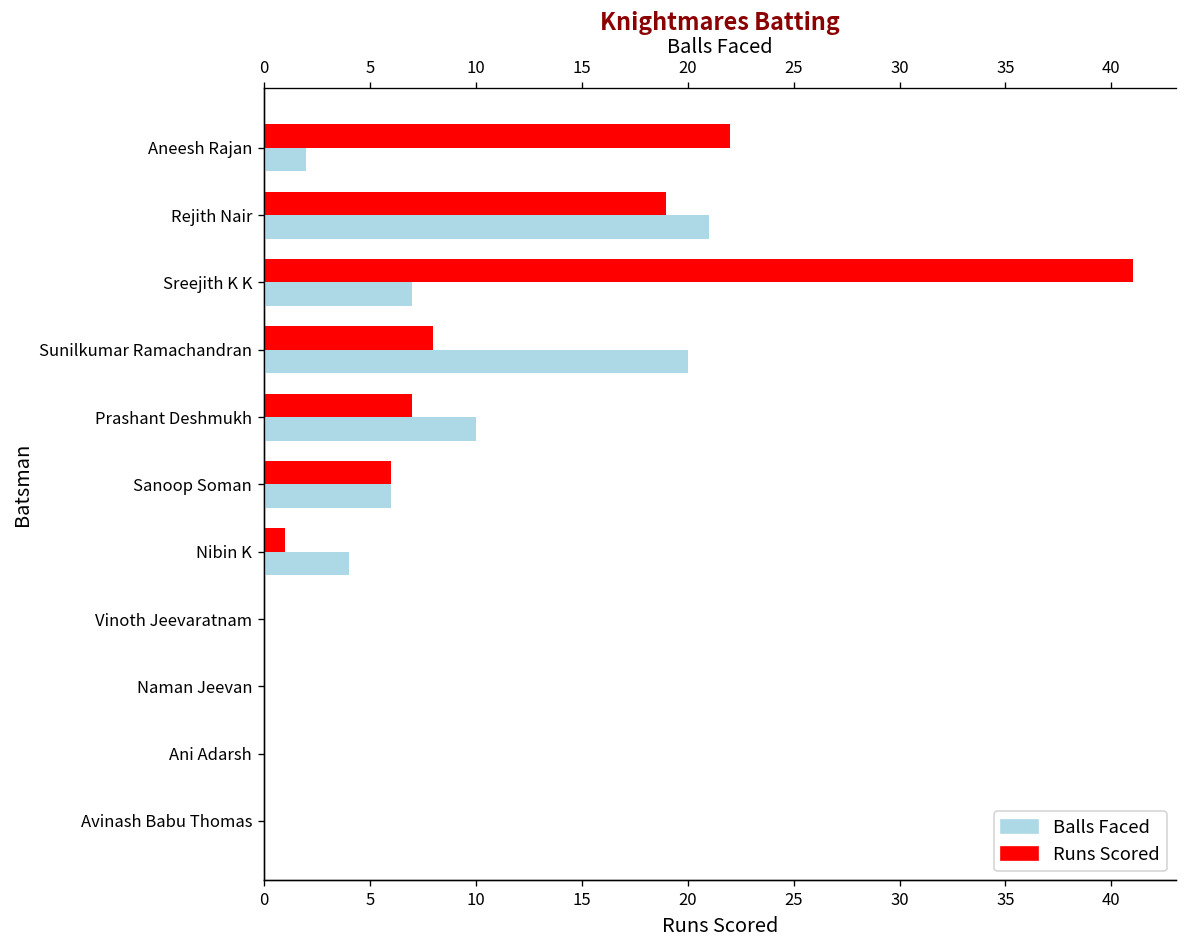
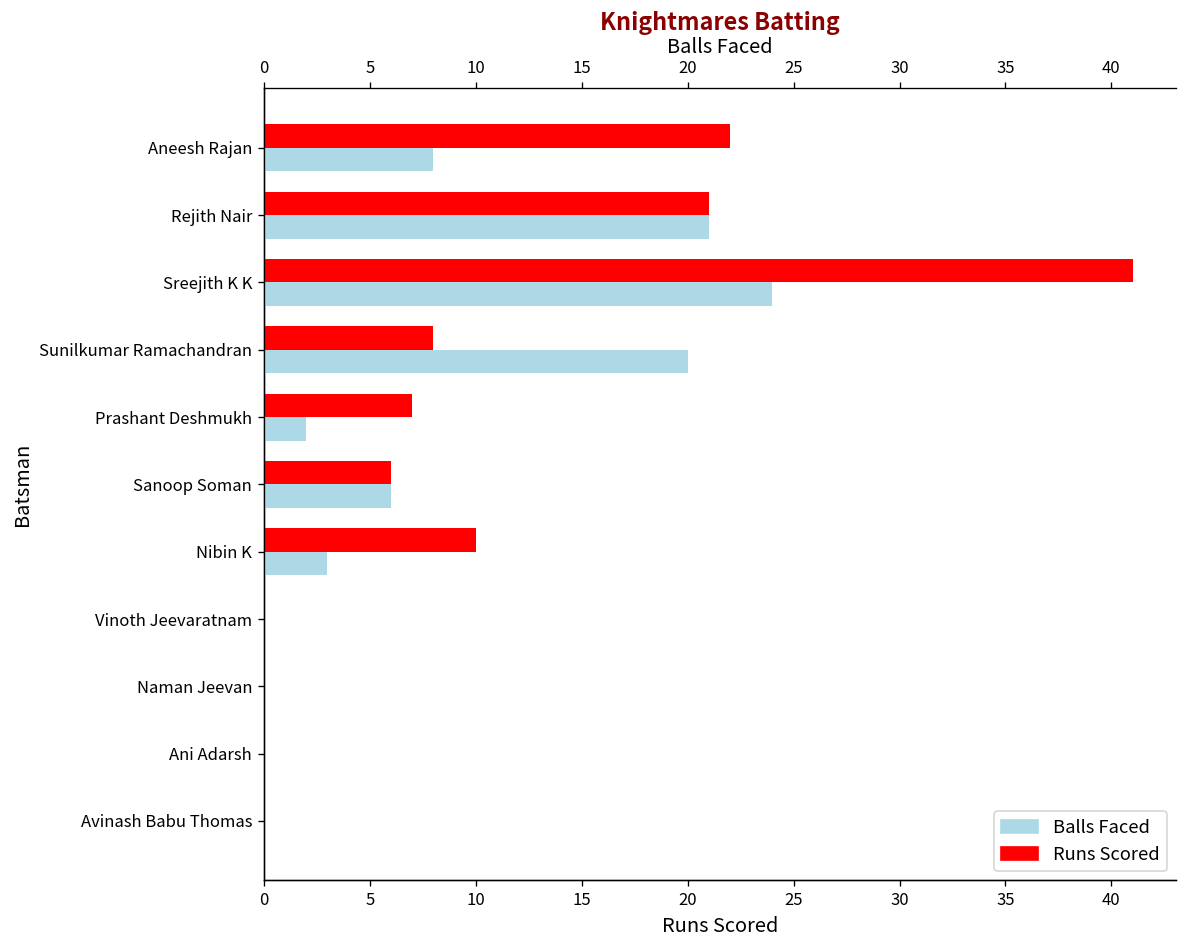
Balls Faced, Aneesh Rajan: 2 -> 8
Runs Scored, Rejith Nair: 19 -> 21
Balls Faced, Sreejith K K: 7 -> 24
Balls Faced, Prashant Deshmukh: 10 -> 2
Runs Scored, Nibin K: 1 -> 10
Balls Faced, Nibin K: 4 -> 3
